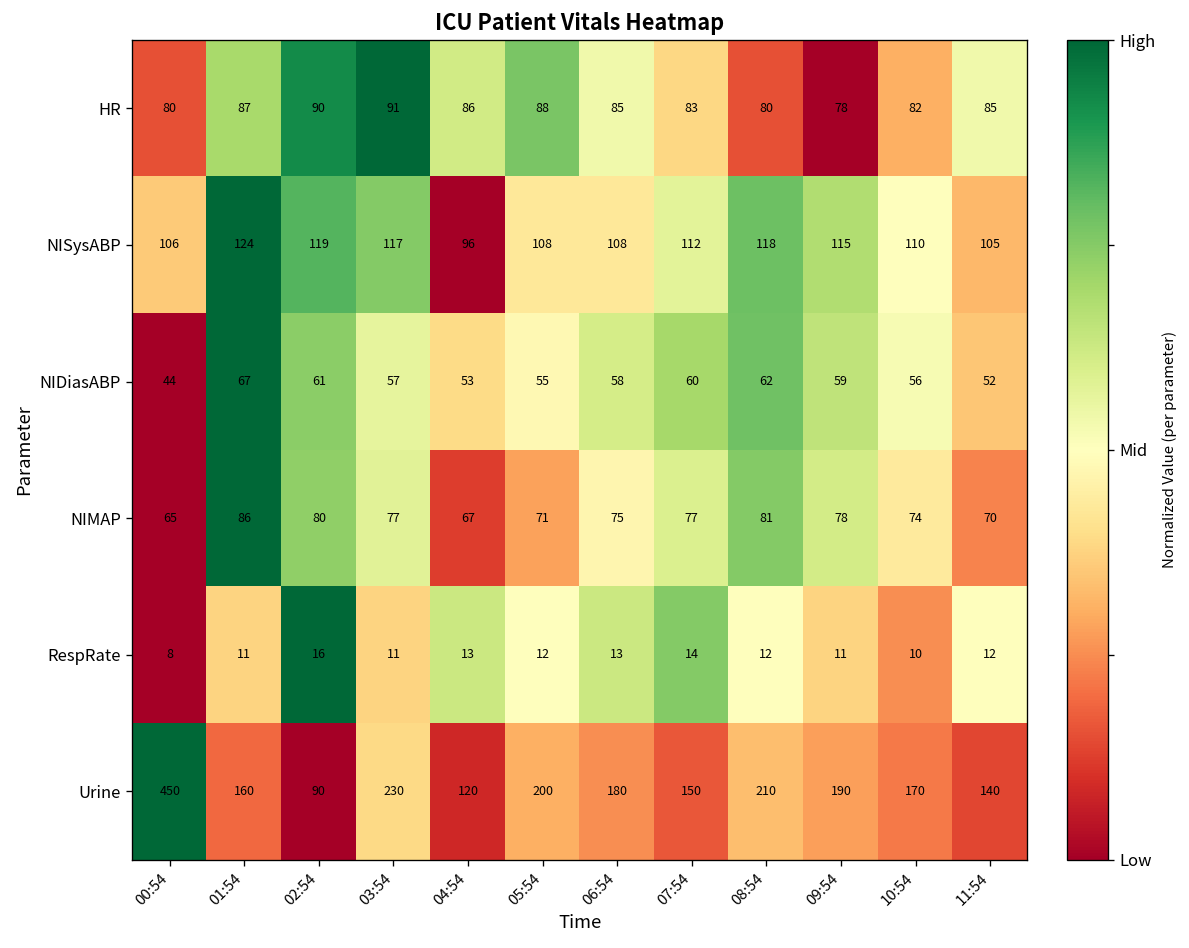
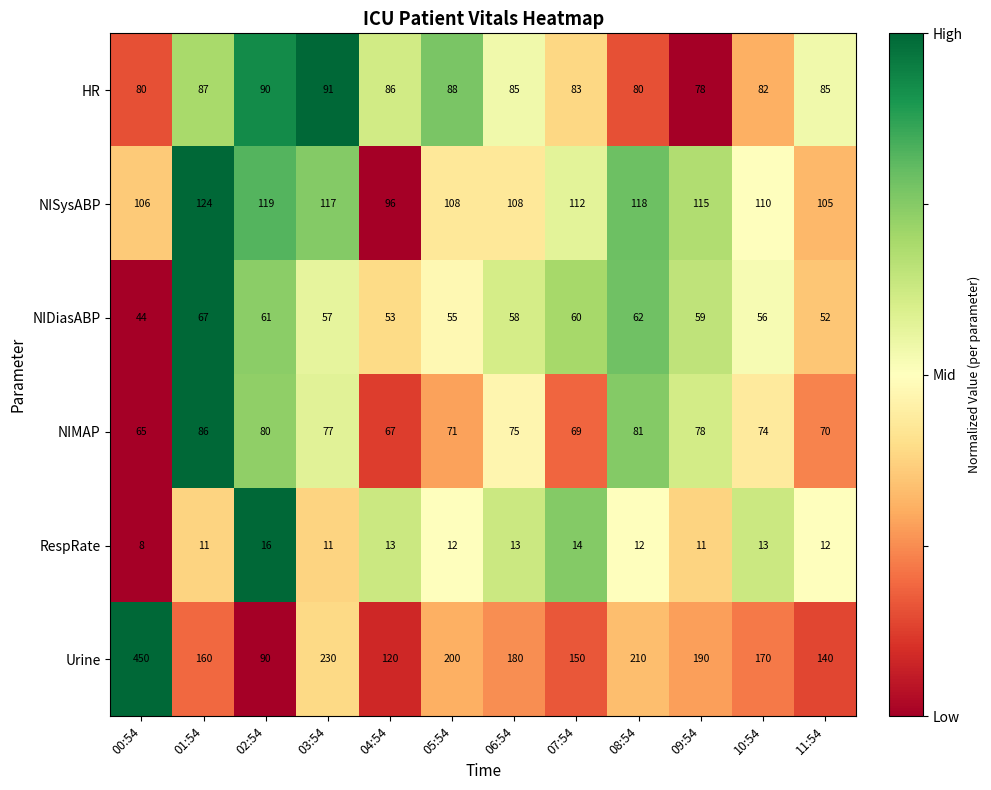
NIMAP, 07:54: 77 -> 69
RespRate, 10:54: 10 -> 13
